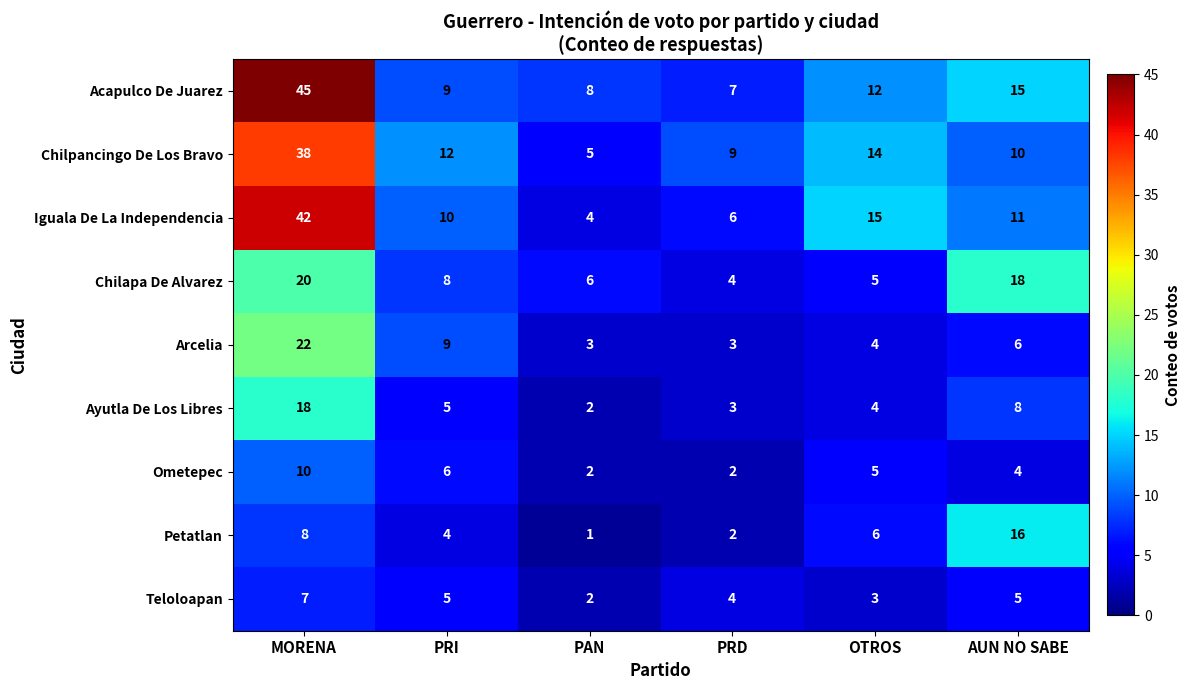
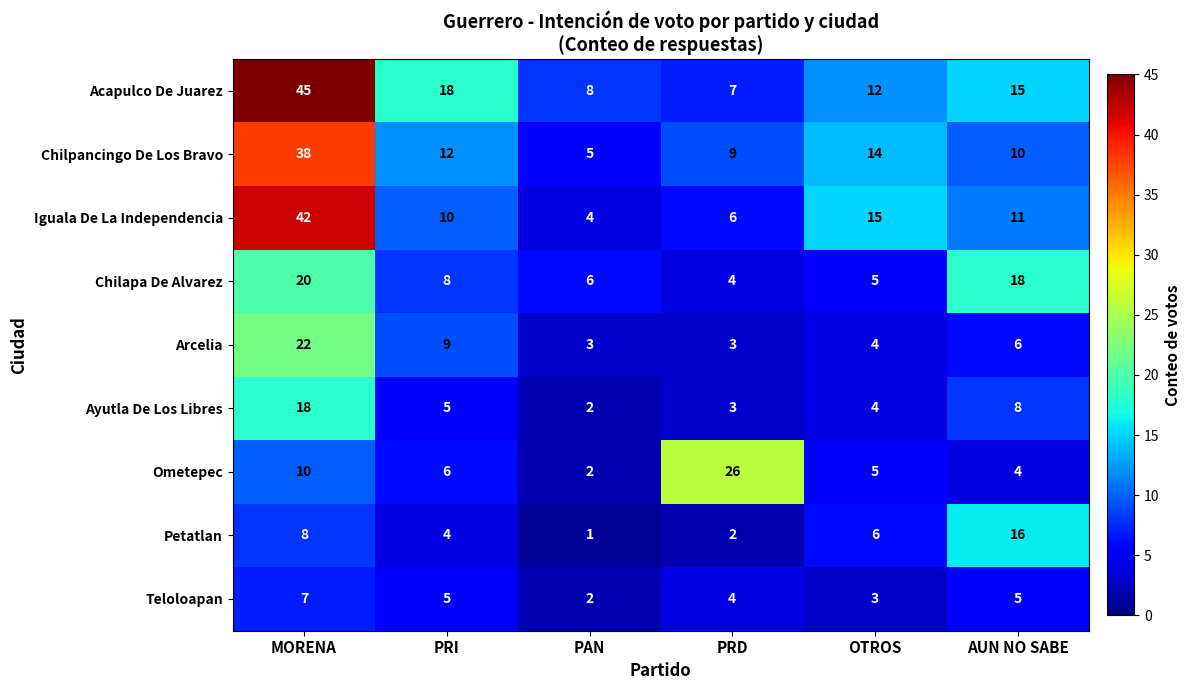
Acapulco De Juarez, PRI: 9 -> 18
Ometepec, PRD: 2 -> 26
